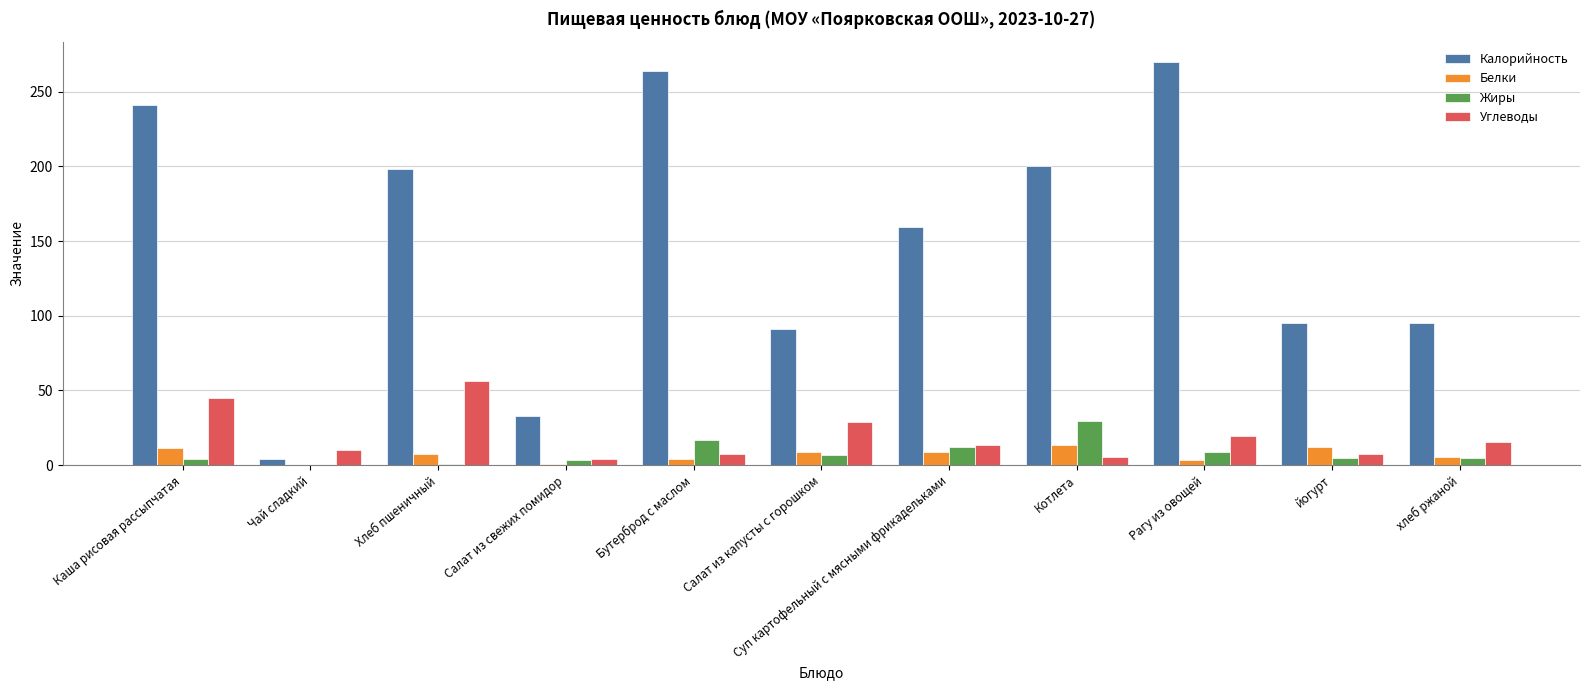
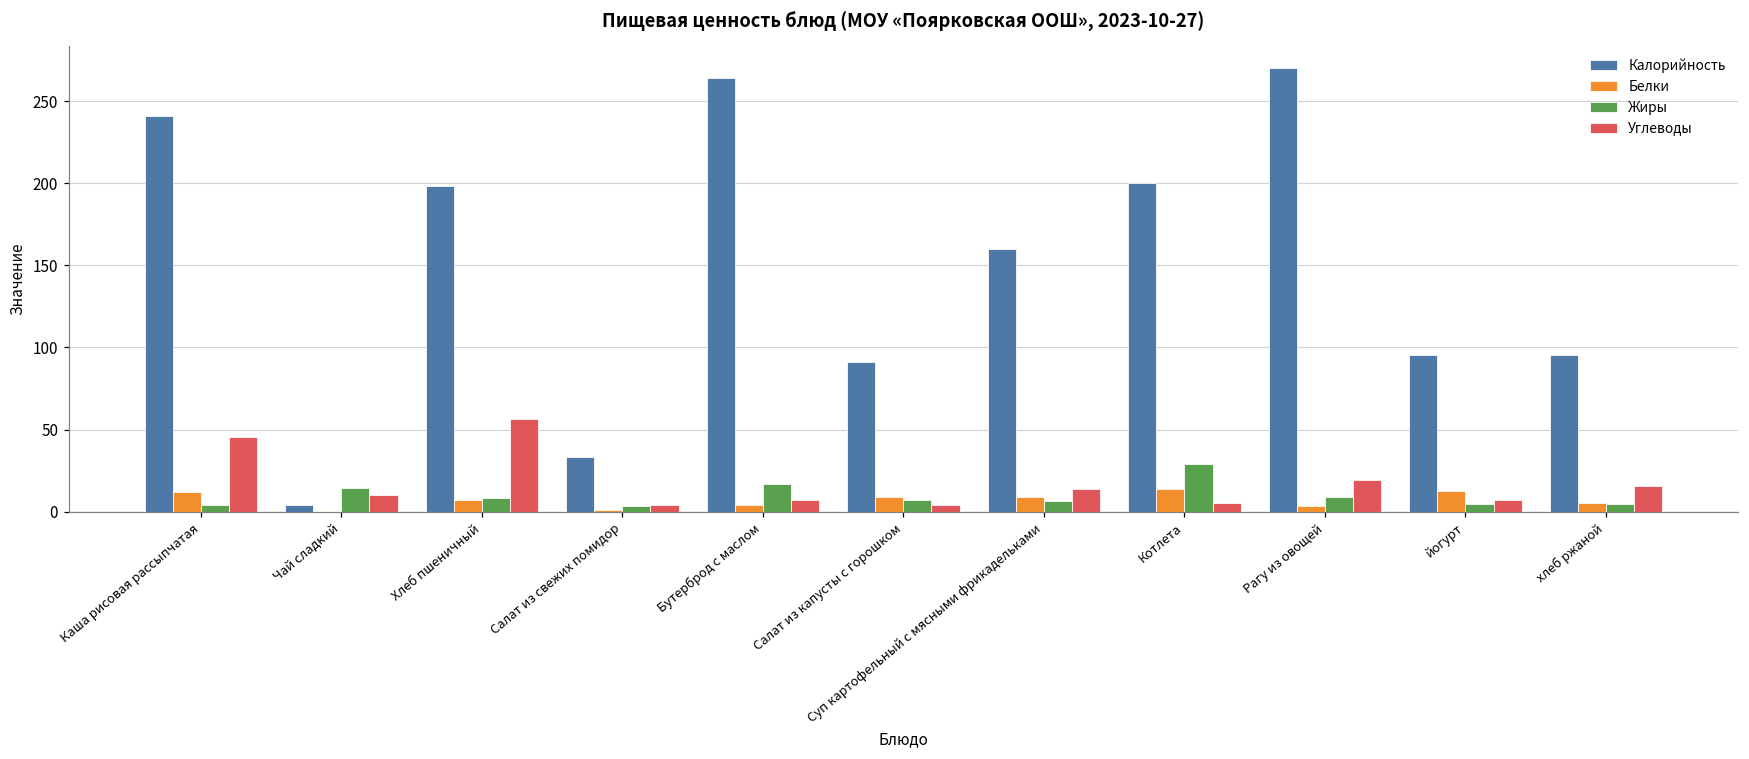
Жиры, Чай сладкий: 0 -> 14
Жиры, Хлеб пшеничный: 1 -> 9
Углеводы, Салат из капусты с горошком: 29 -> 4
Жиры, Суп картофельный с мясными фрикадельками: 12 -> 7
